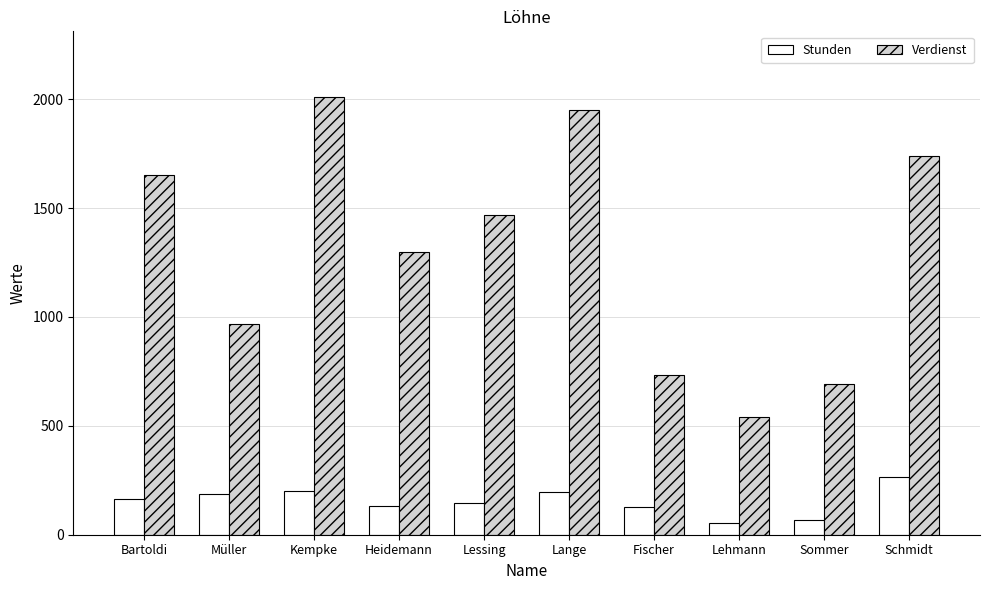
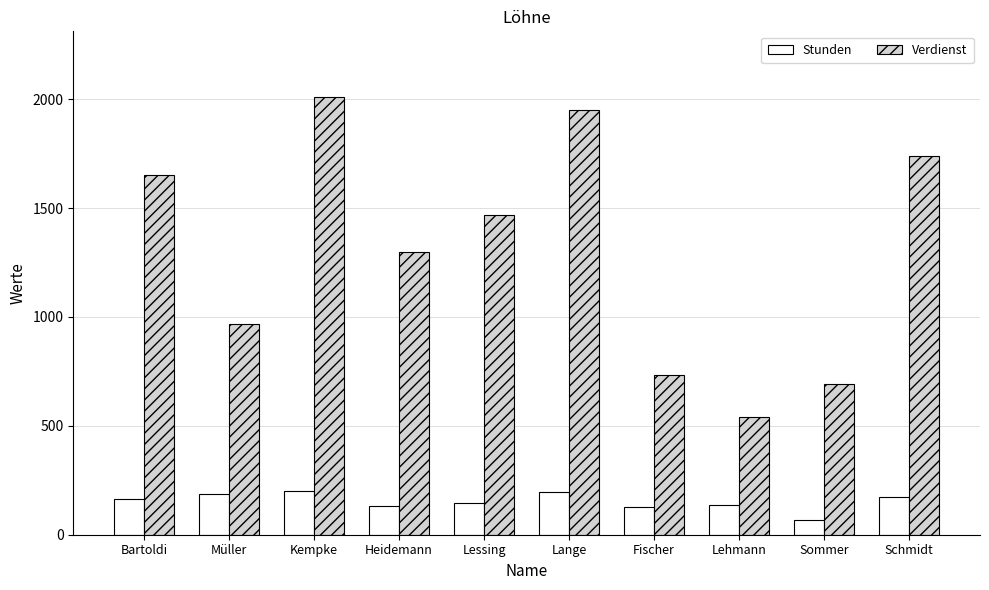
Stunden, Lehmann: 50 -> 140
Stunden, Schmidt: 260 -> 170
